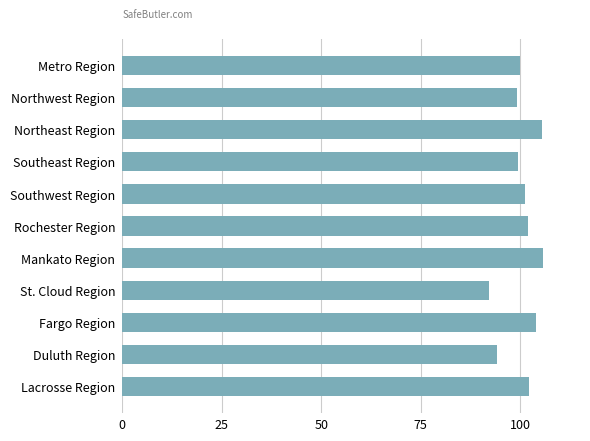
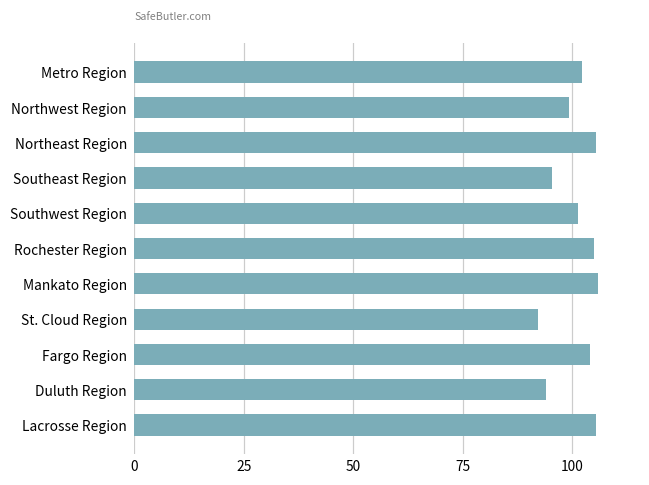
Metro Region: 100 -> 102
Southeast Region: 100 -> 95
Rochester Region: 102 -> 105
Lacrosse Region: 102 -> 105
